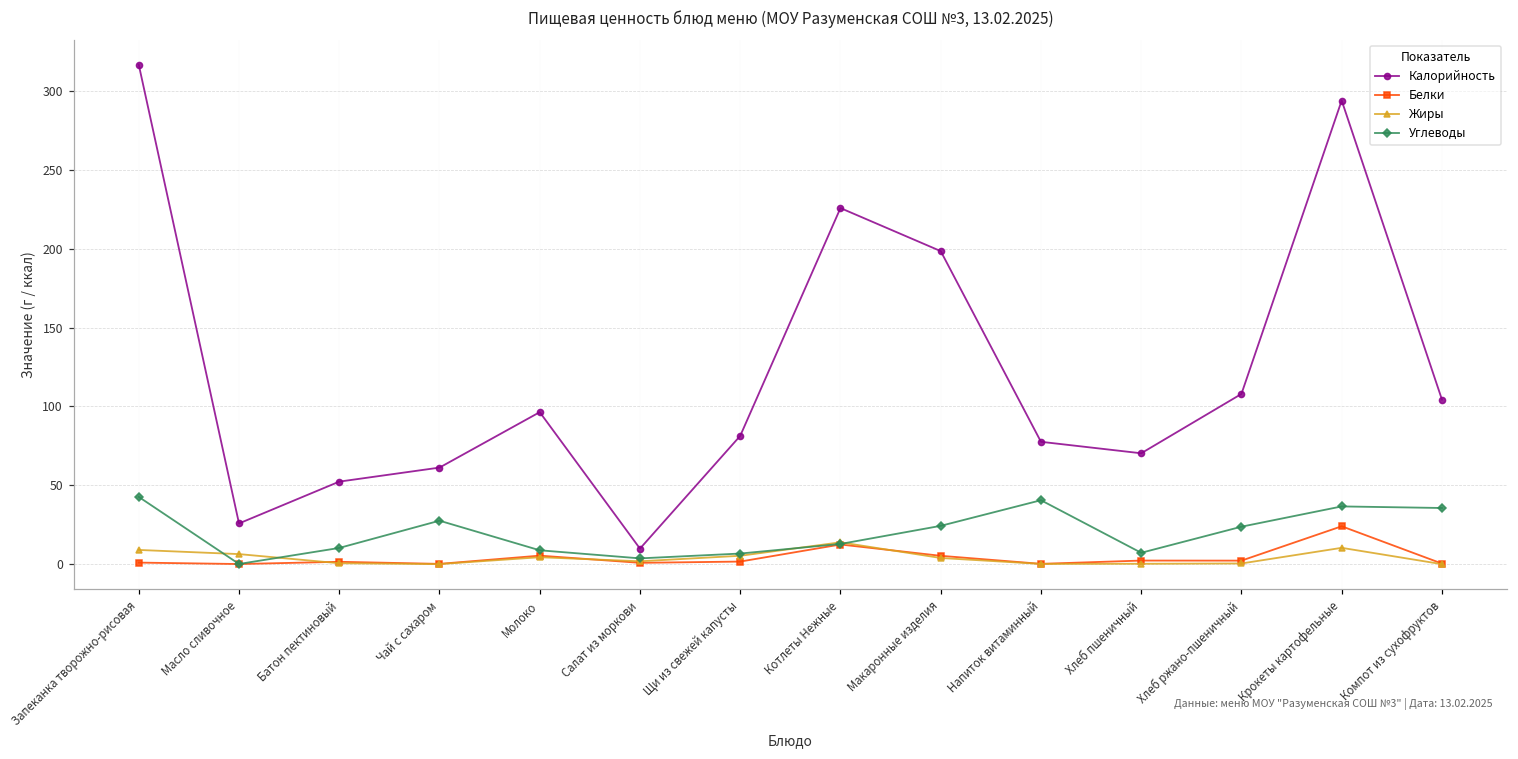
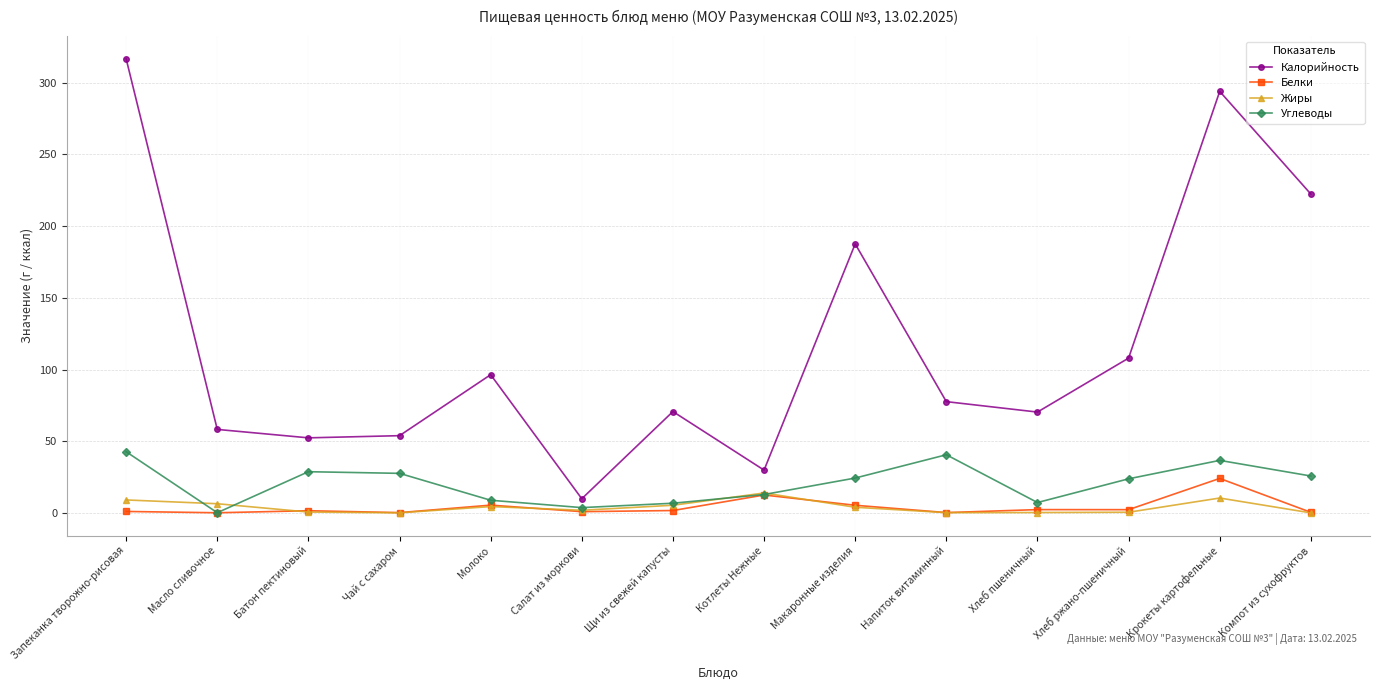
Калорийность, Масло сливочное: 26 -> 58
Углеводы, Батон пектиновый: 10 -> 29
Калорийность, Чай с сахаром: 61 -> 54
Калорийность, Щи из свежей капусты: 81 -> 71
Калорийность, Котлеты Нежные: 226 -> 30
Калорийность, Макаронные изделия: 199 -> 188
Калорийность, Компот из сухофруктов: 104 -> 222
Углеводы, Компот из сухофруктов: 36 -> 26
